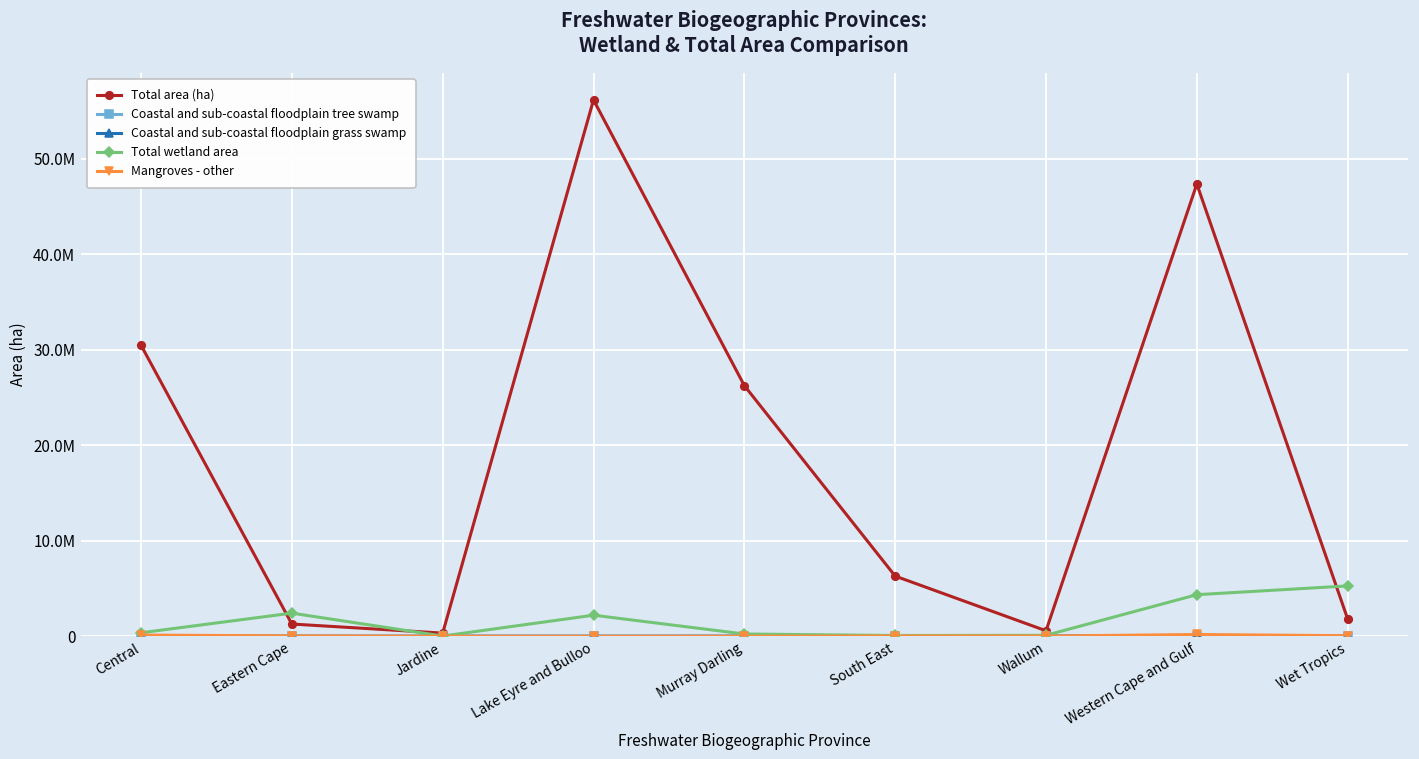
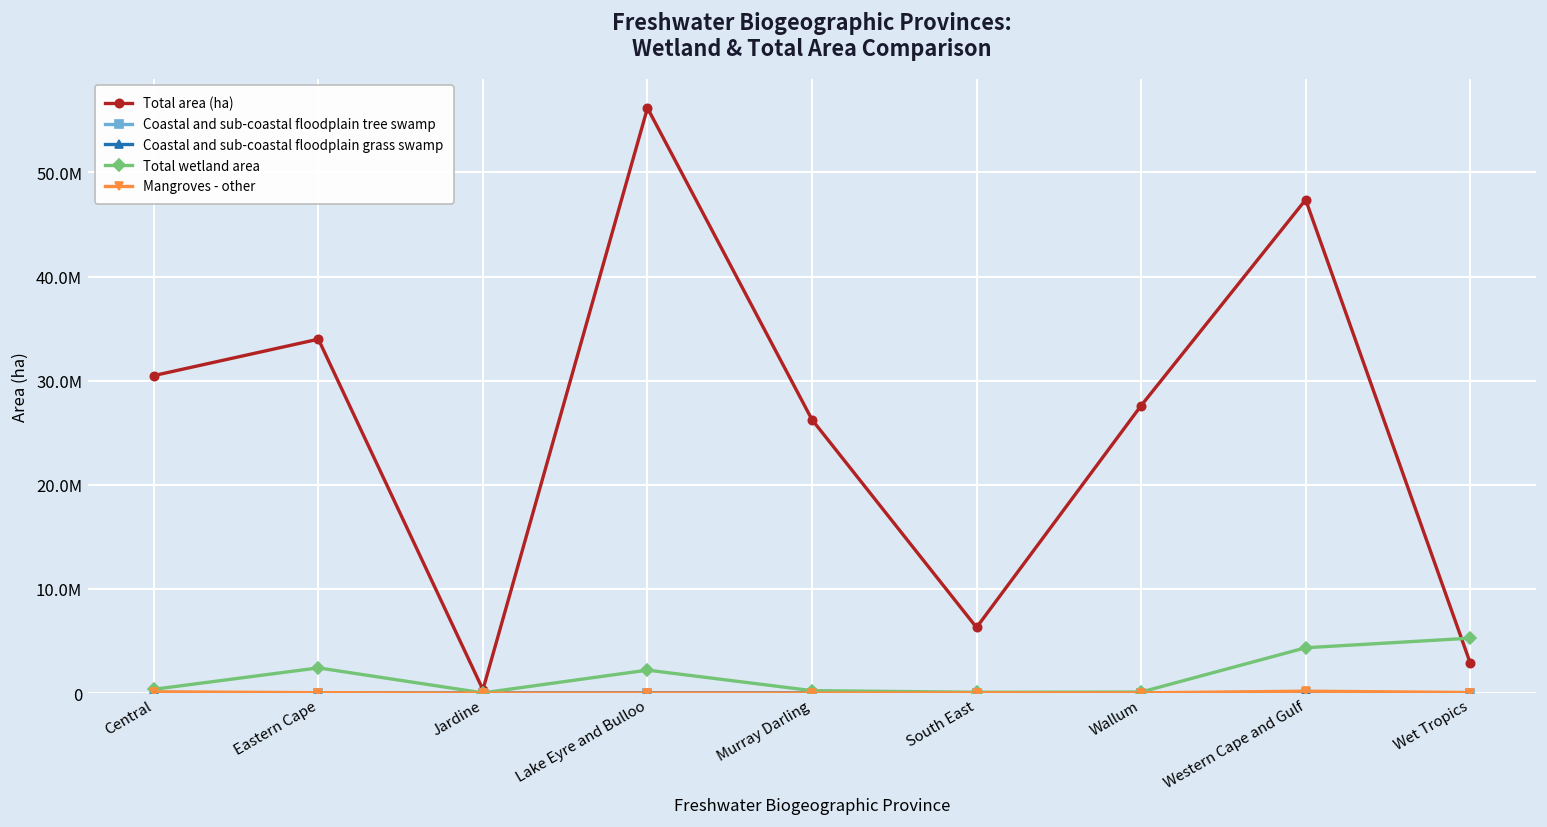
Total area (ha), Eastern Cape: 1000000 -> 34000000
Total area (ha), Wallum: 1000000 -> 28000000
Total area (ha), Wet Tropics: 2000000 -> 3000000
